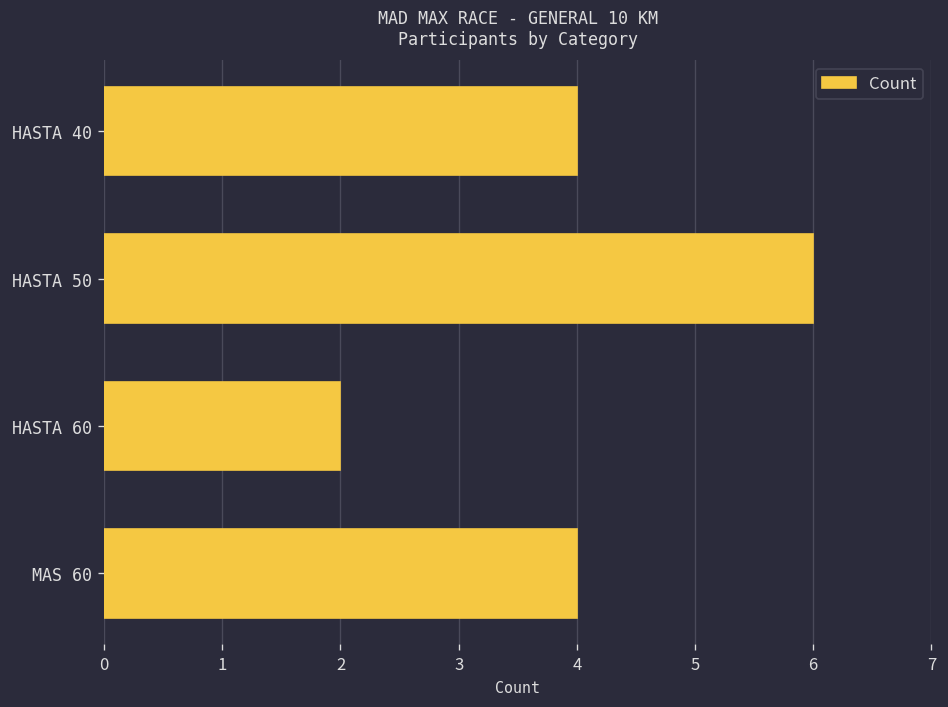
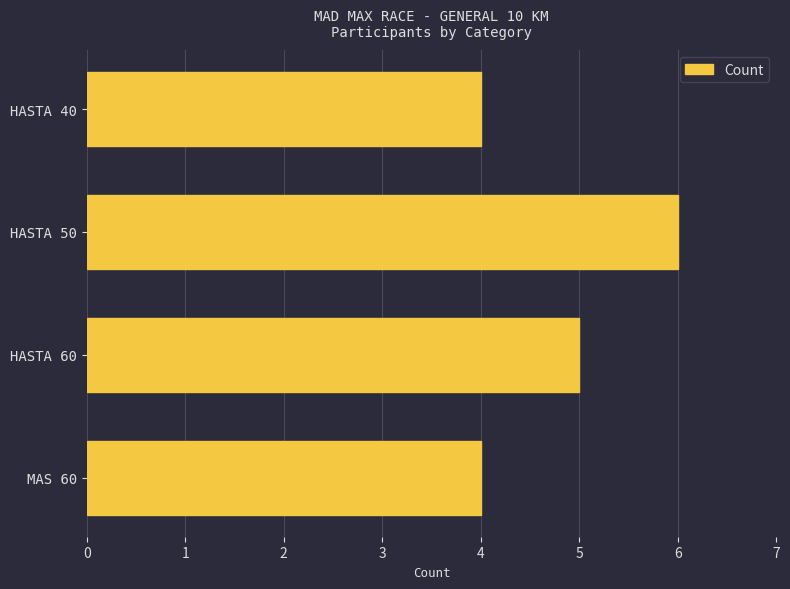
HASTA 60: 2 -> 5
